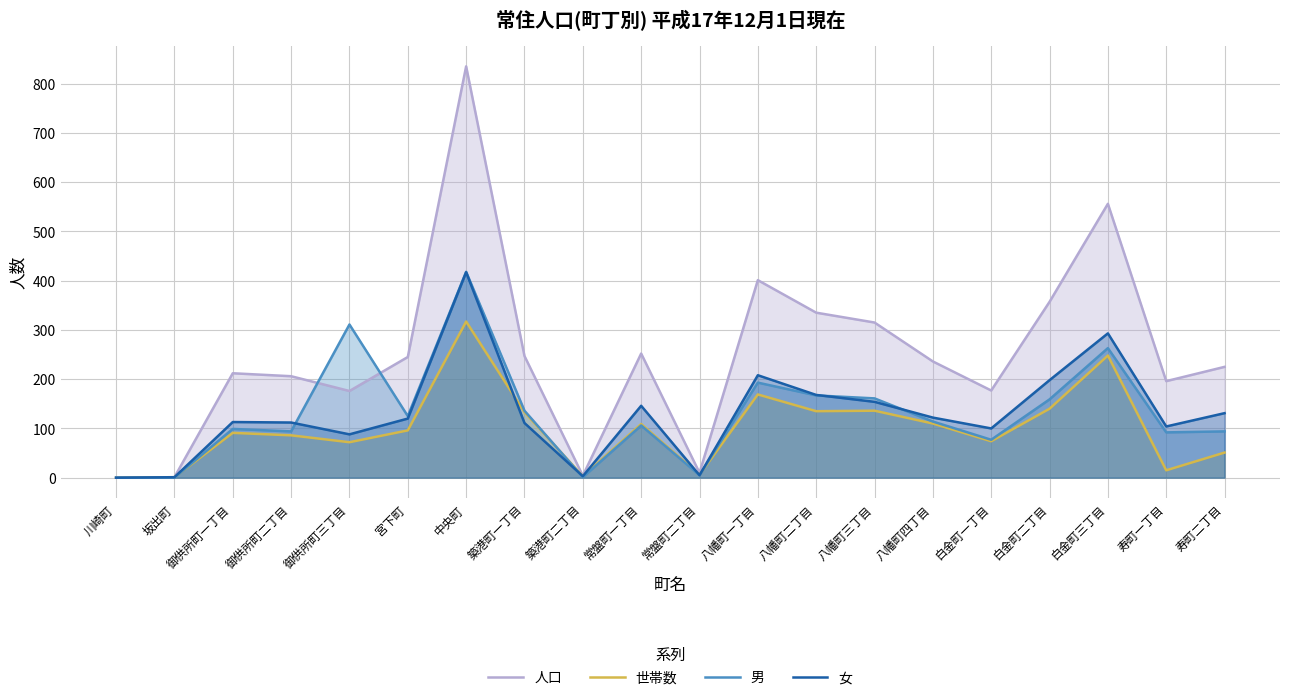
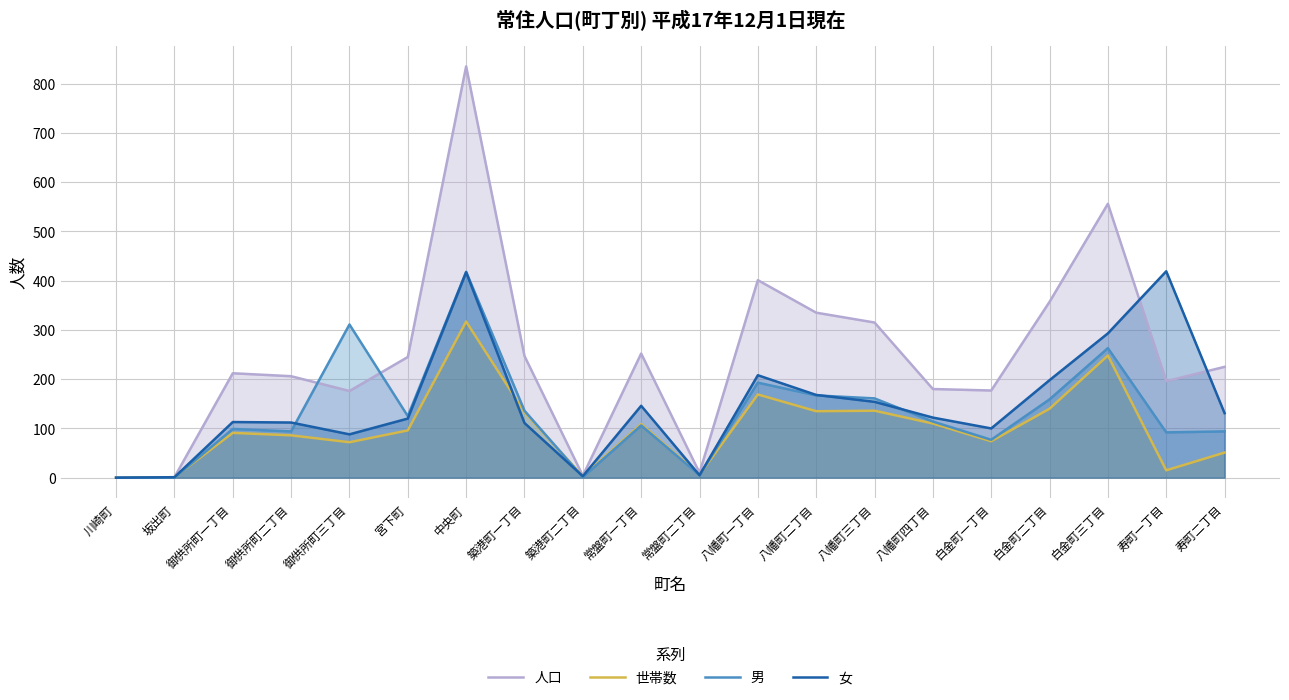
人口, 八幡町四丁目: 240 -> 180
女, 寿町一丁目: 100 -> 420
